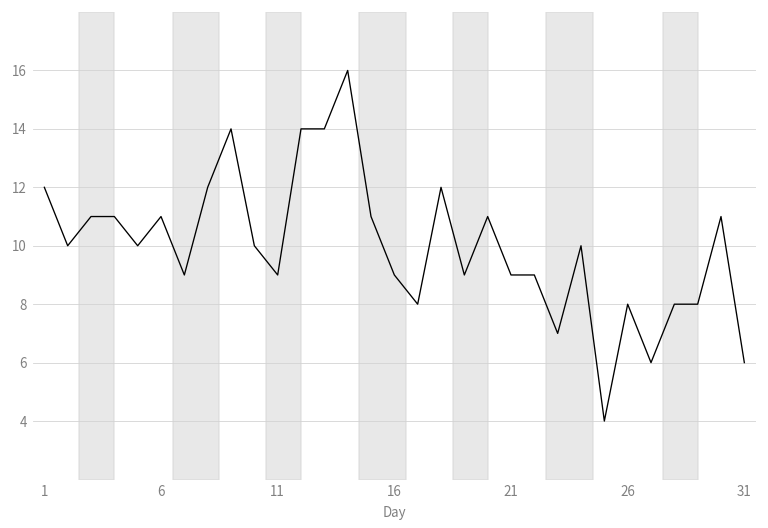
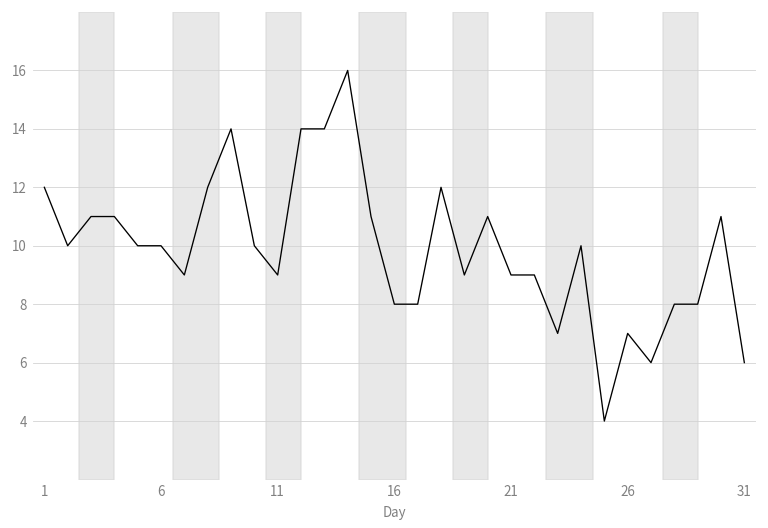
6: 11 -> 10
16: 9 -> 8
26: 8 -> 7
